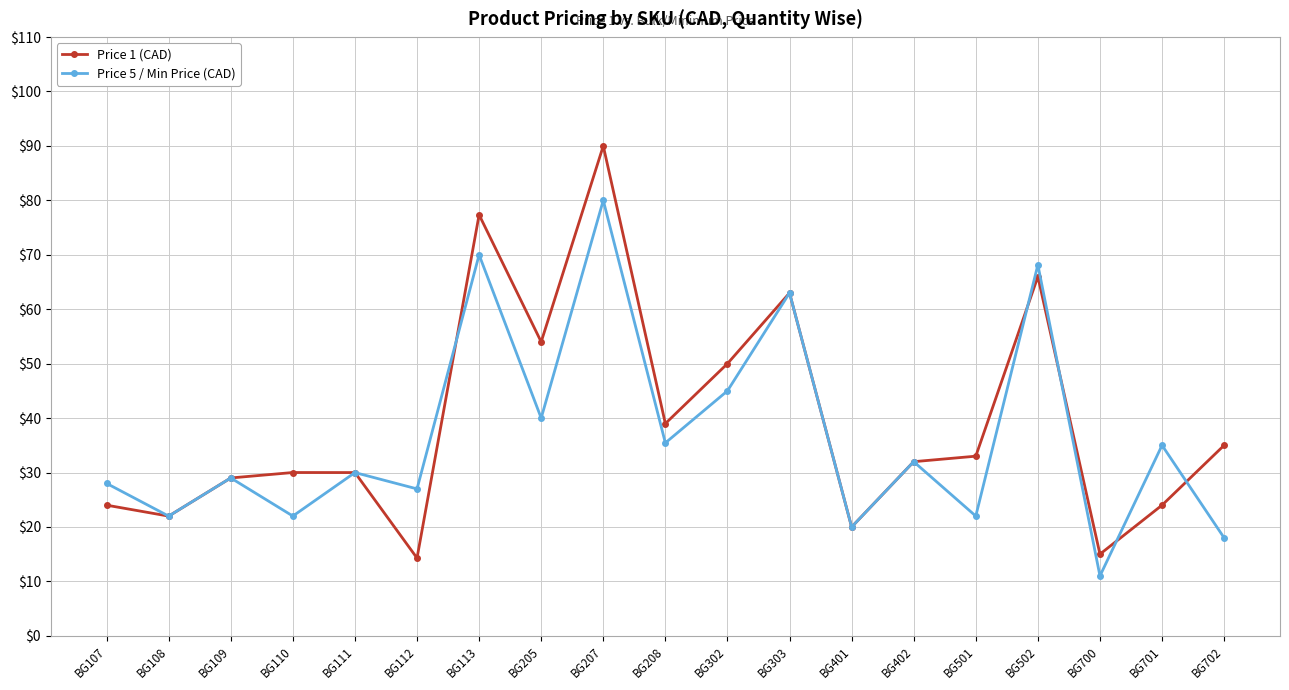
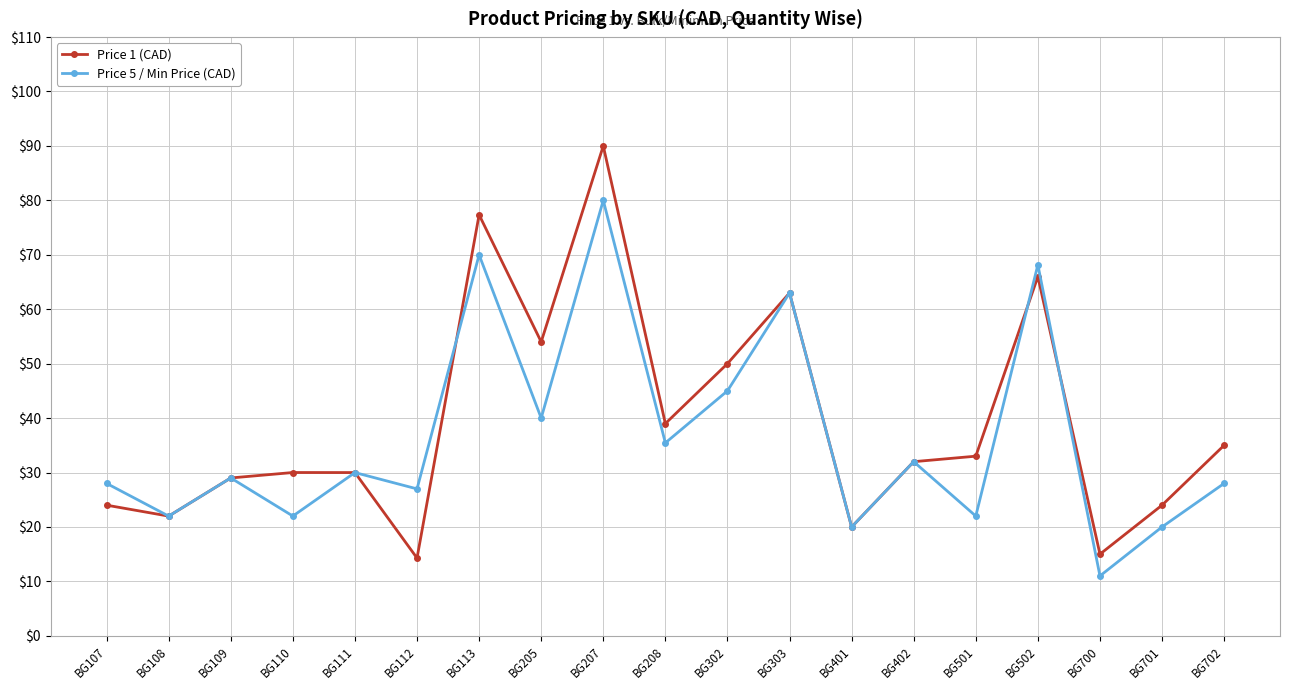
Price 5 / Min Price (CAD), BG701: $35 -> $20
Price 5 / Min Price (CAD), BG702: $18 -> $28
